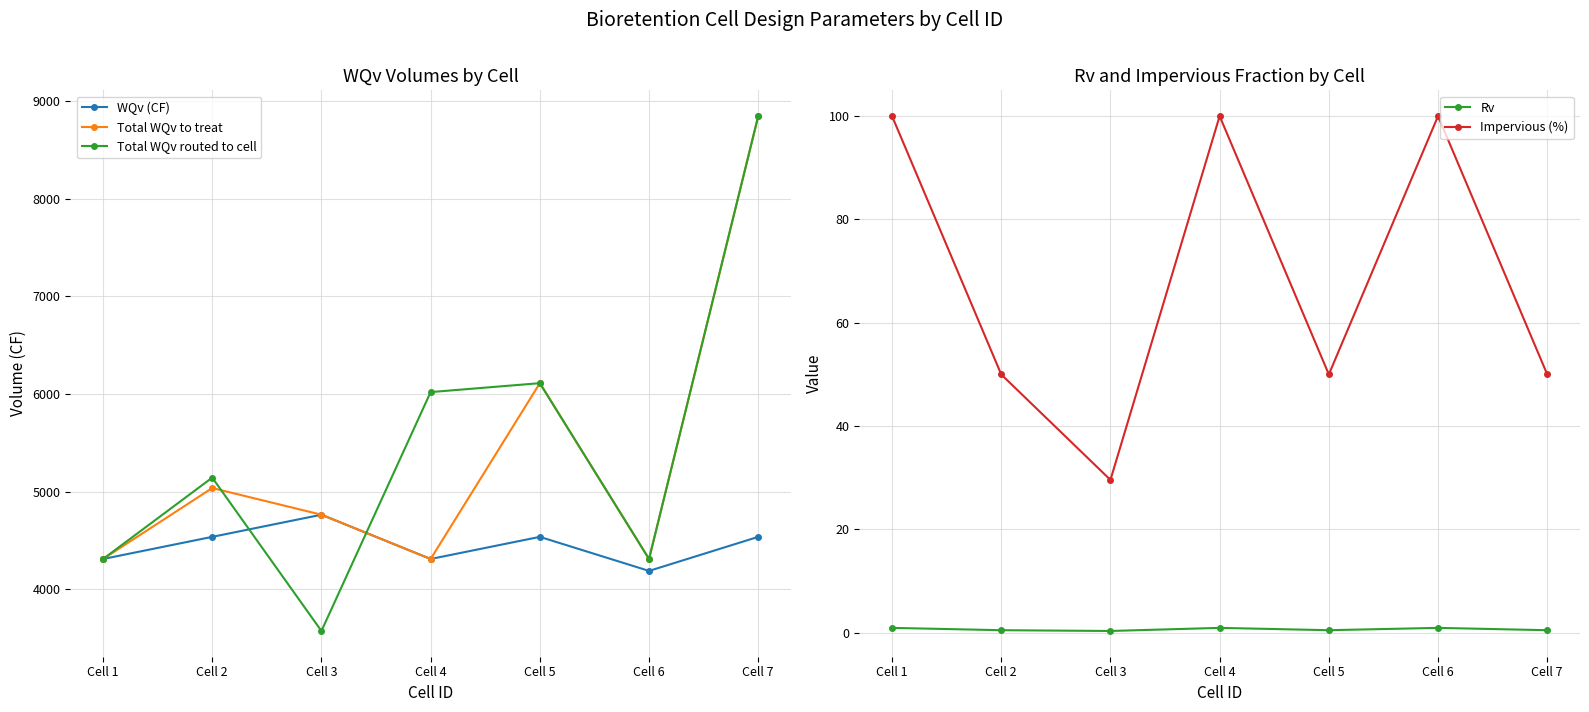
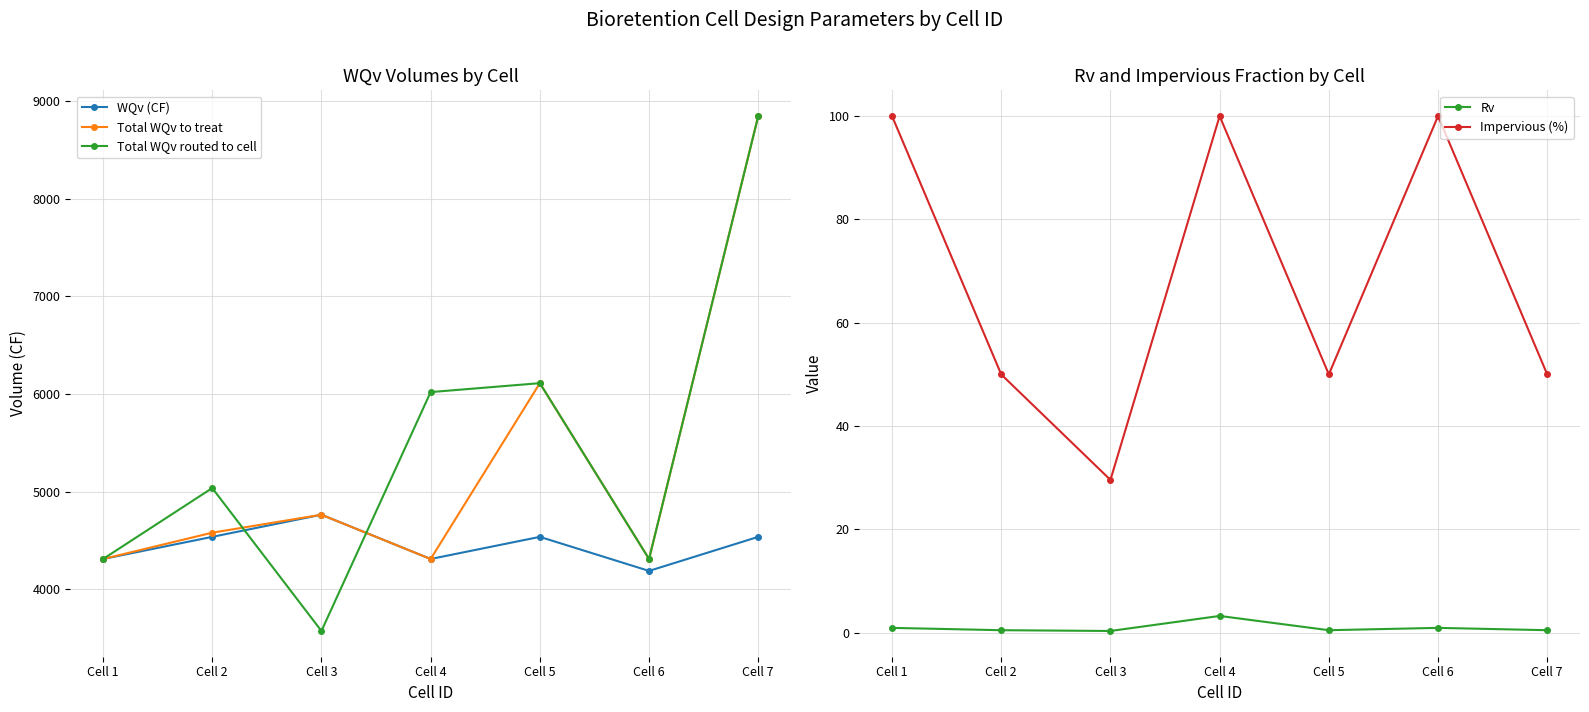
WQv Volumes by Cell, Total WQv to treat, Cell 2: 5000 -> 4600
WQv Volumes by Cell, Total WQv routed to cell, Cell 2: 5100 -> 5000
Rv and Impervious Fraction by Cell, Rv, Cell 4: 1 -> 3
